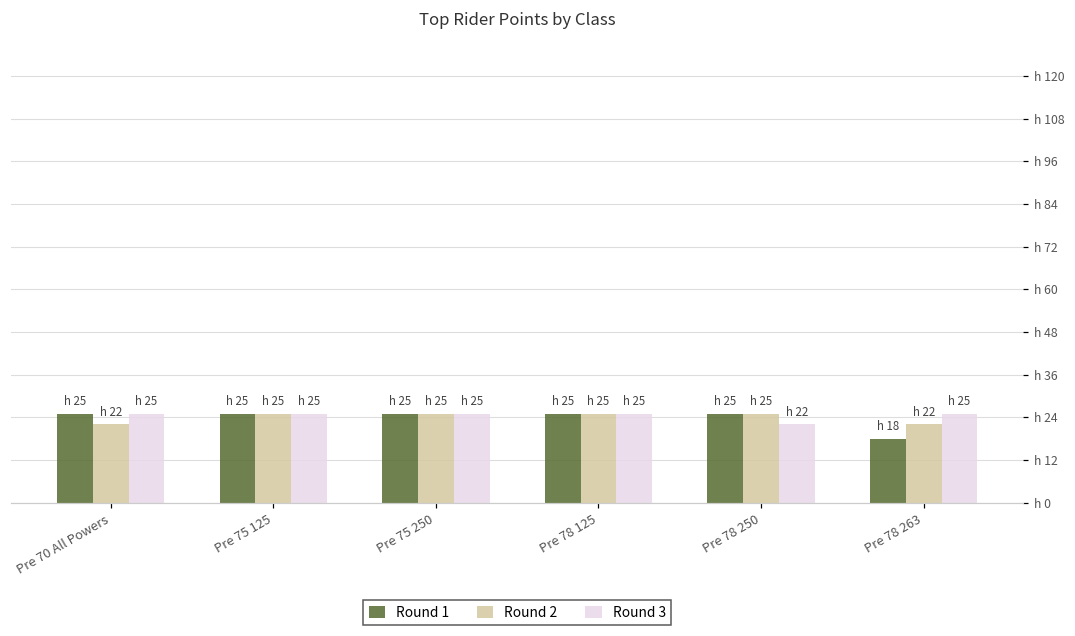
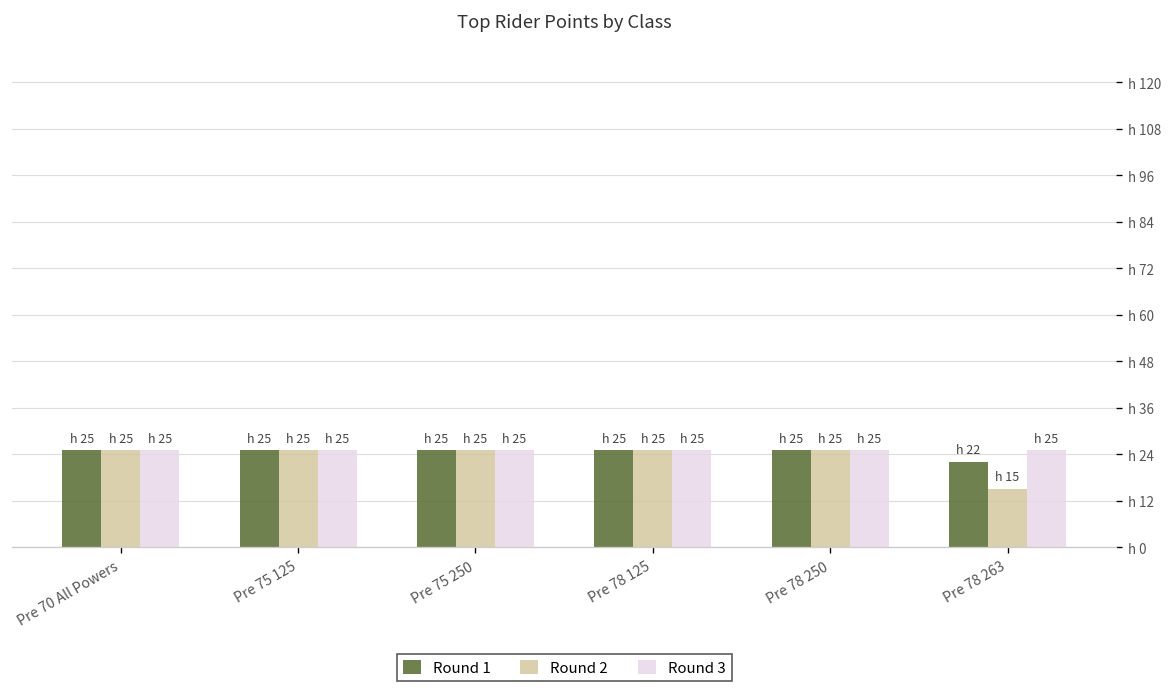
Round 2, Pre 70 All Powers: 22 -> 25
Round 3, Pre 78 250: 22 -> 25
Round 1, Pre 78 263: 18 -> 22
Round 2, Pre 78 263: 22 -> 15
